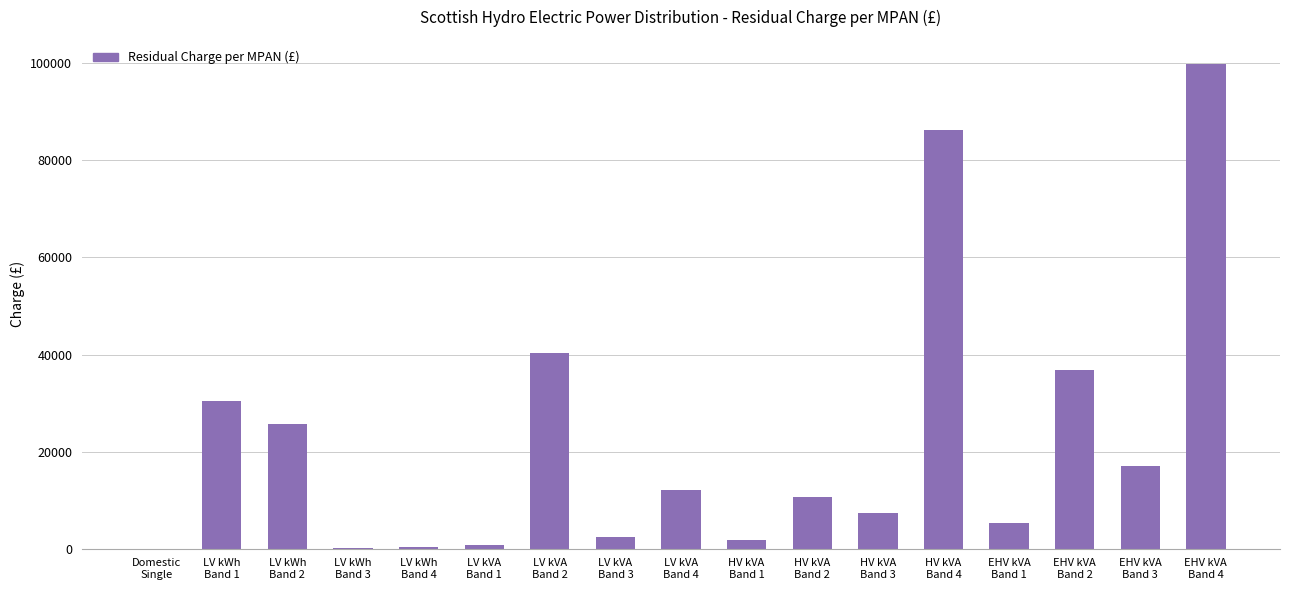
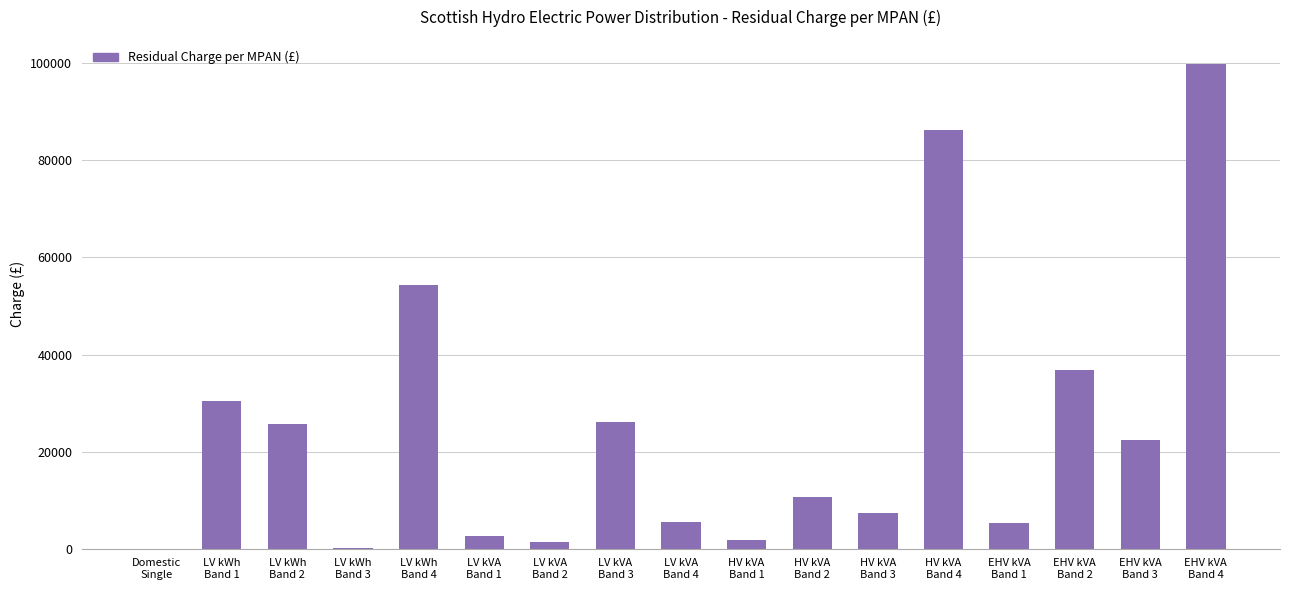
LV kWh Band 4: 0 -> 54000
LV kVA Band 1: 1000 -> 3000
LV kVA Band 2: 40000 -> 1000
LV kVA Band 3: 2000 -> 26000
LV kVA Band 4: 12000 -> 5000
EHV kVA Band 3: 17000 -> 22000
